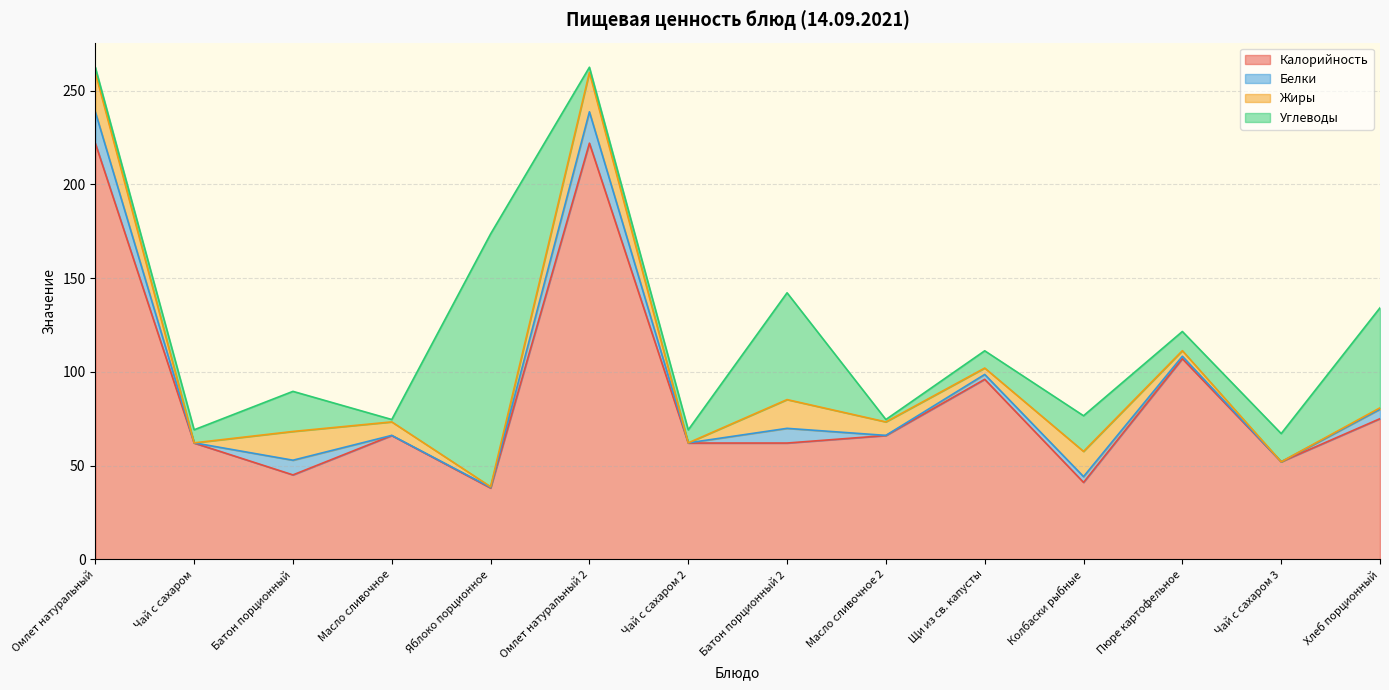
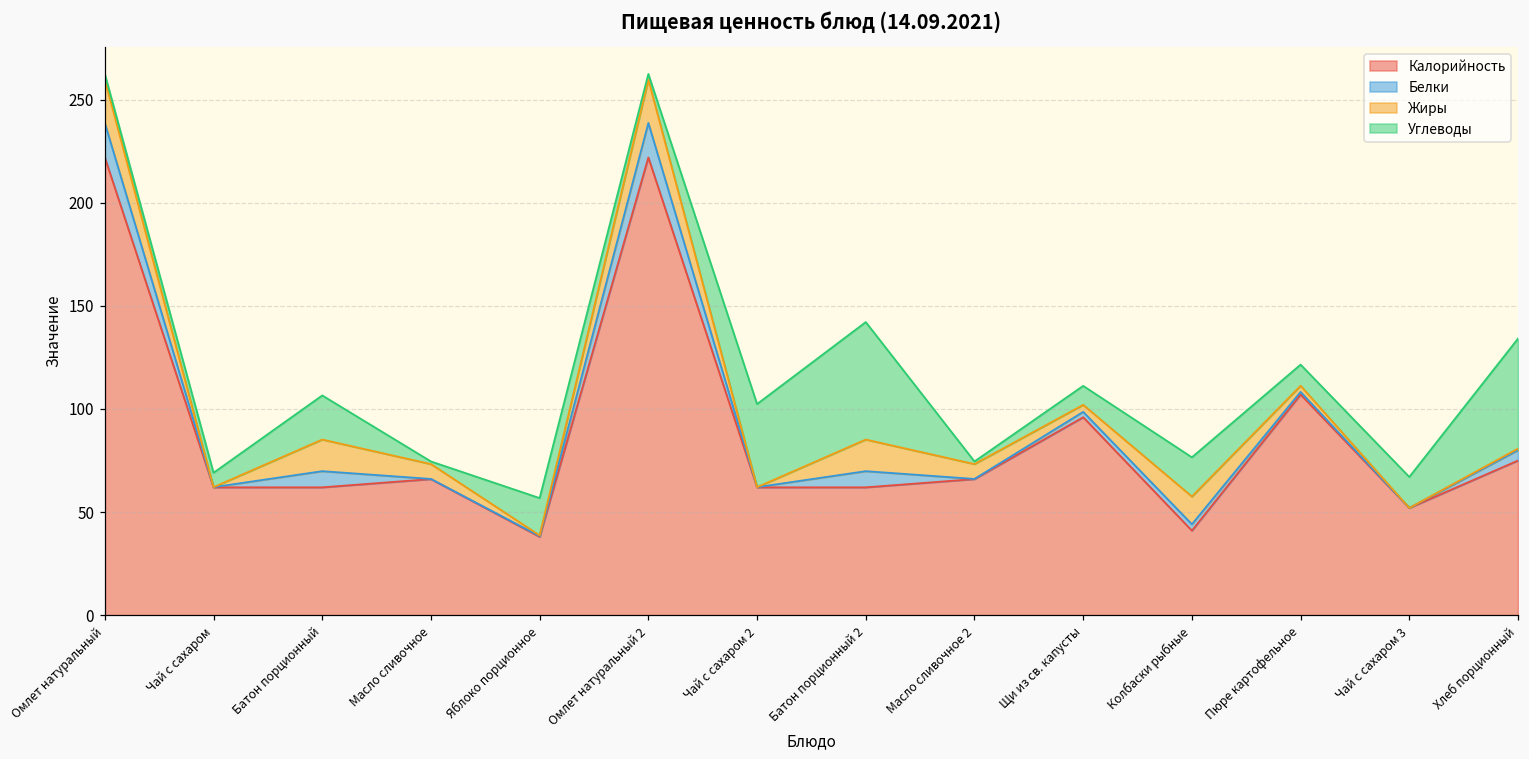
Калорийность, Батон порционный: 45 -> 62
Углеводы, Яблоко порционное: 135 -> 18
Углеводы, Чай с сахаром 2: 7 -> 40
